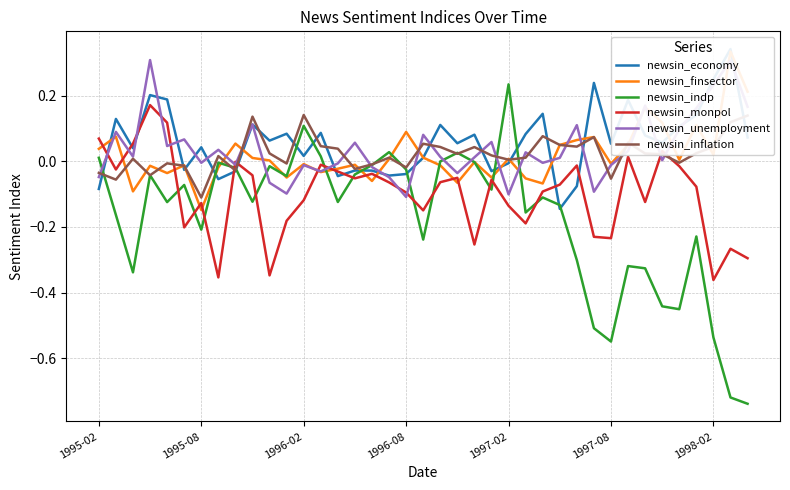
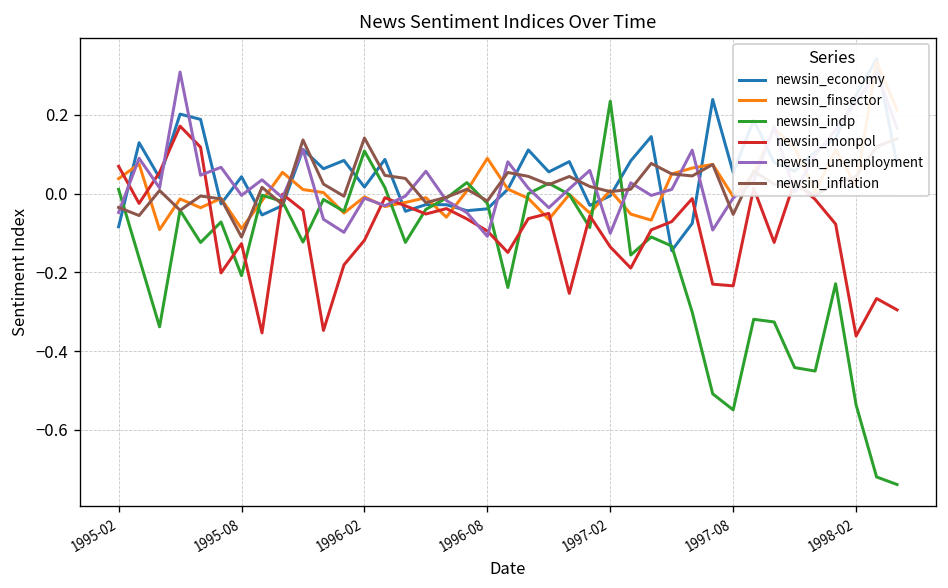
newsin_finsector, 1995-08: -0.15 -> -0.09
